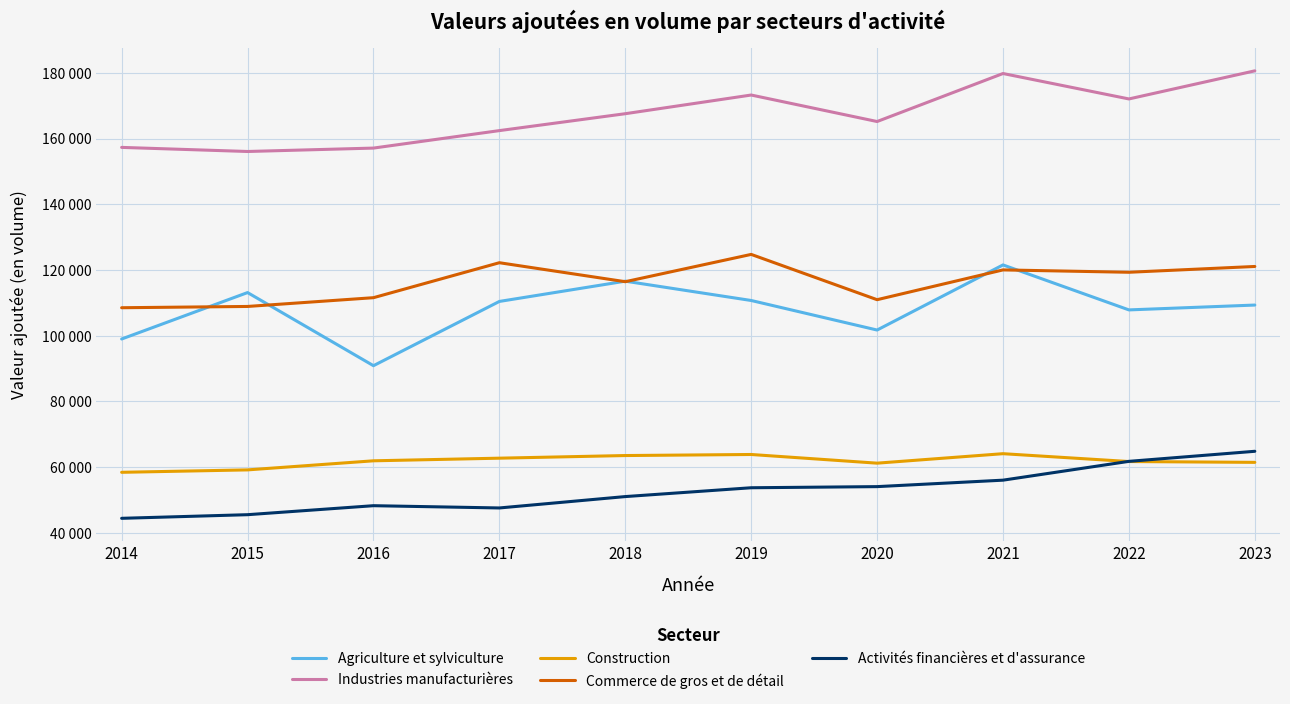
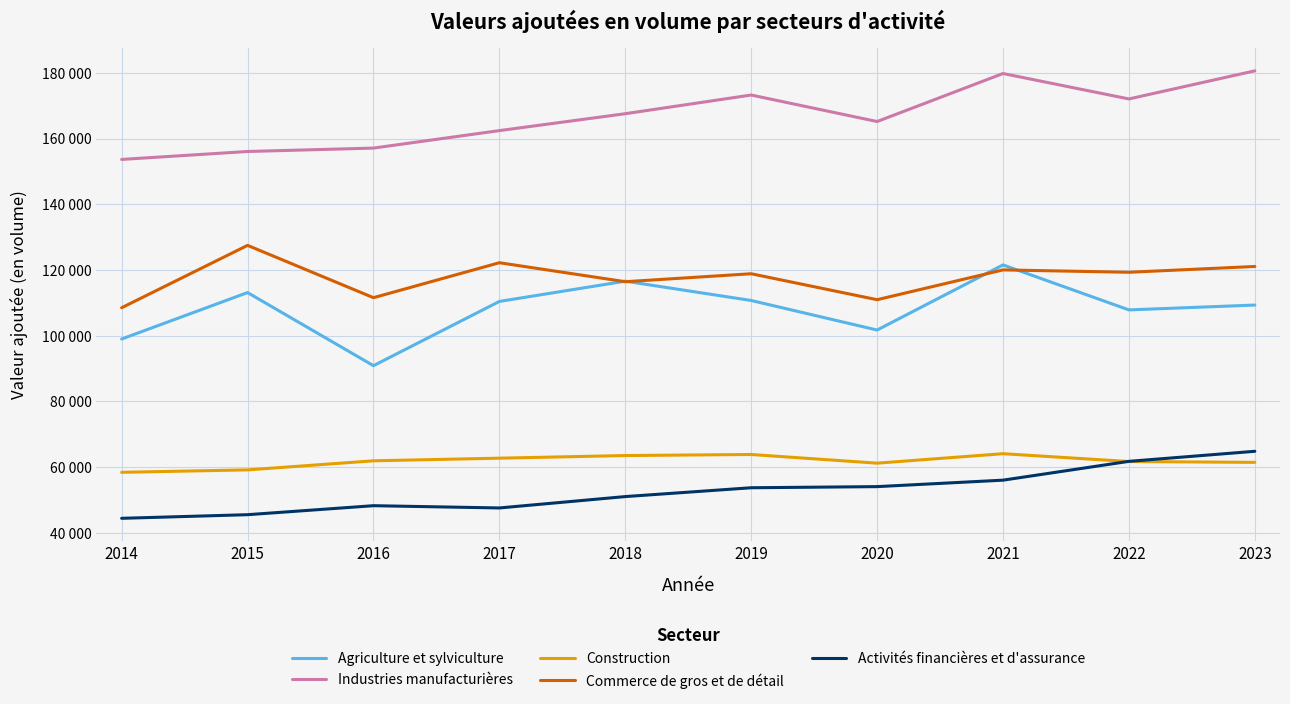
Industries manufacturières, 2014: 157000 -> 154000
Commerce de gros et de détail, 2015: 109000 -> 128000
Commerce de gros et de détail, 2019: 125000 -> 119000
